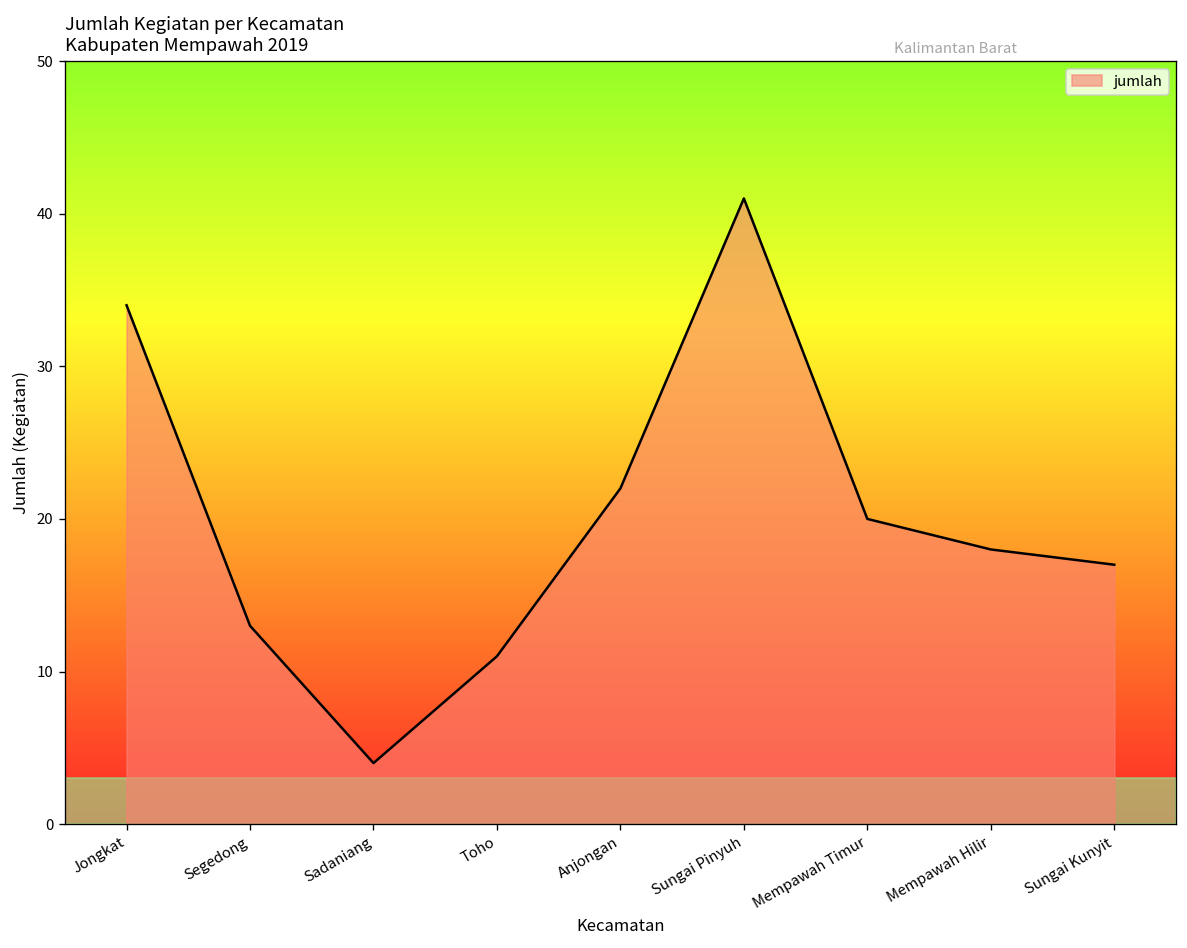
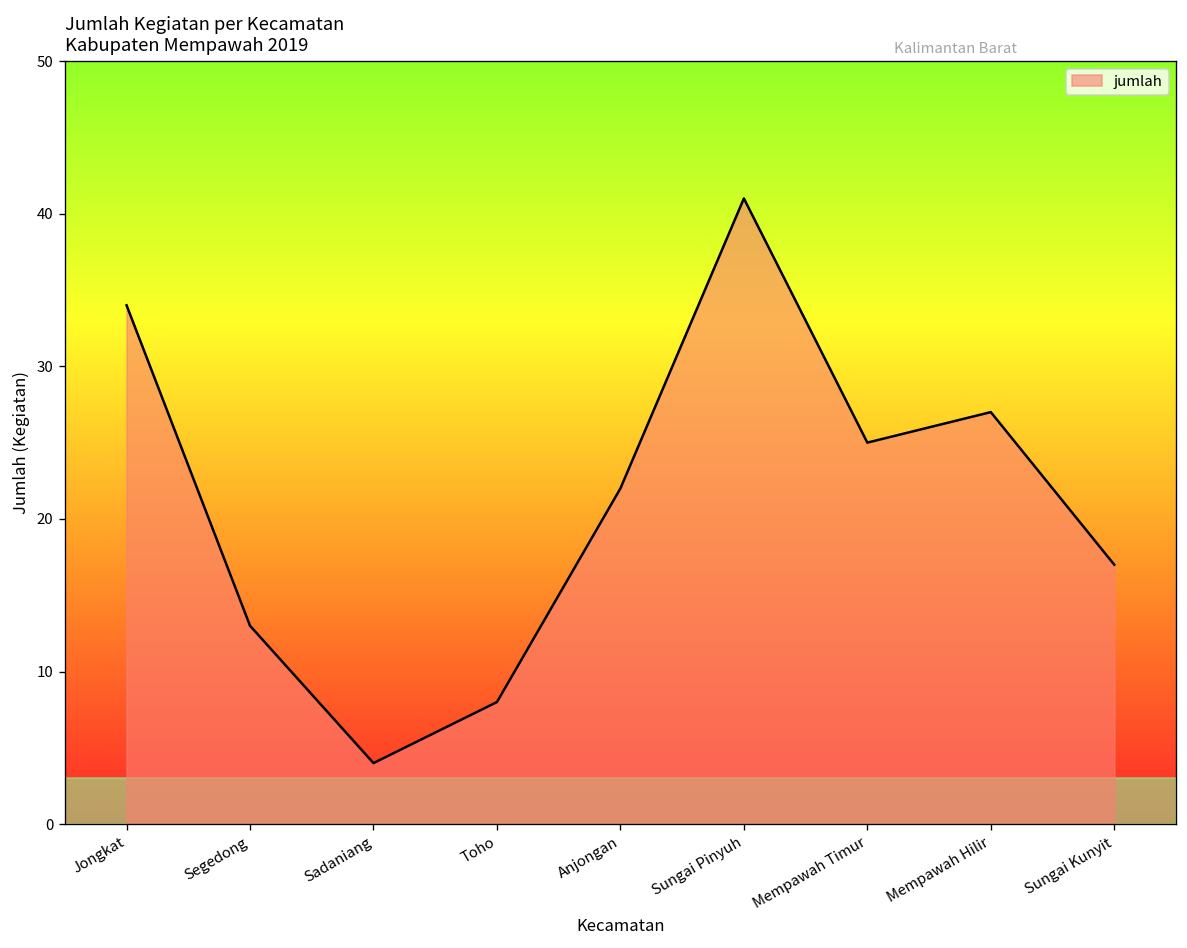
Toho: 11 -> 8
Mempawah Timur: 20 -> 25
Mempawah Hilir: 18 -> 27
